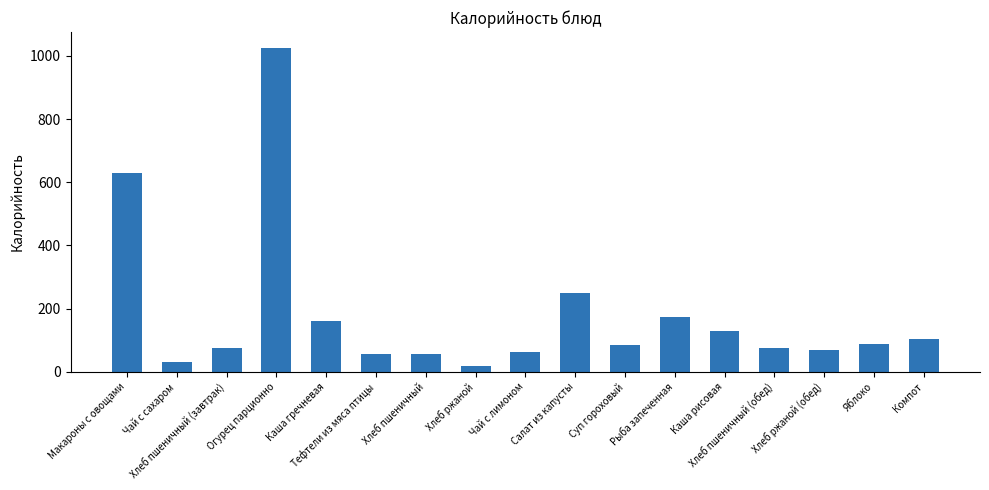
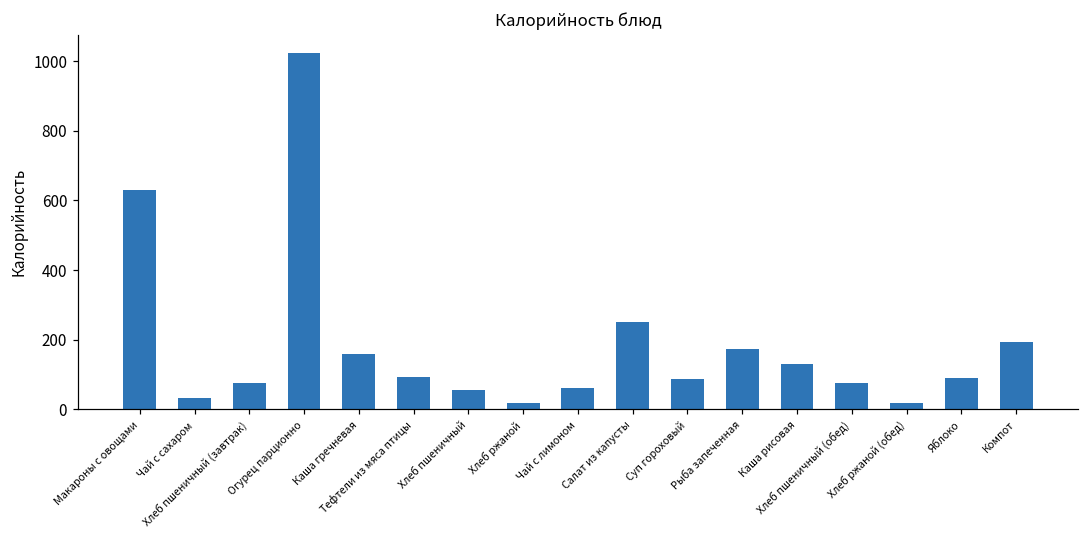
Тефтели из мяса птицы: 60 -> 90
Хлеб ржаной (обед): 70 -> 20
Компот: 100 -> 190
